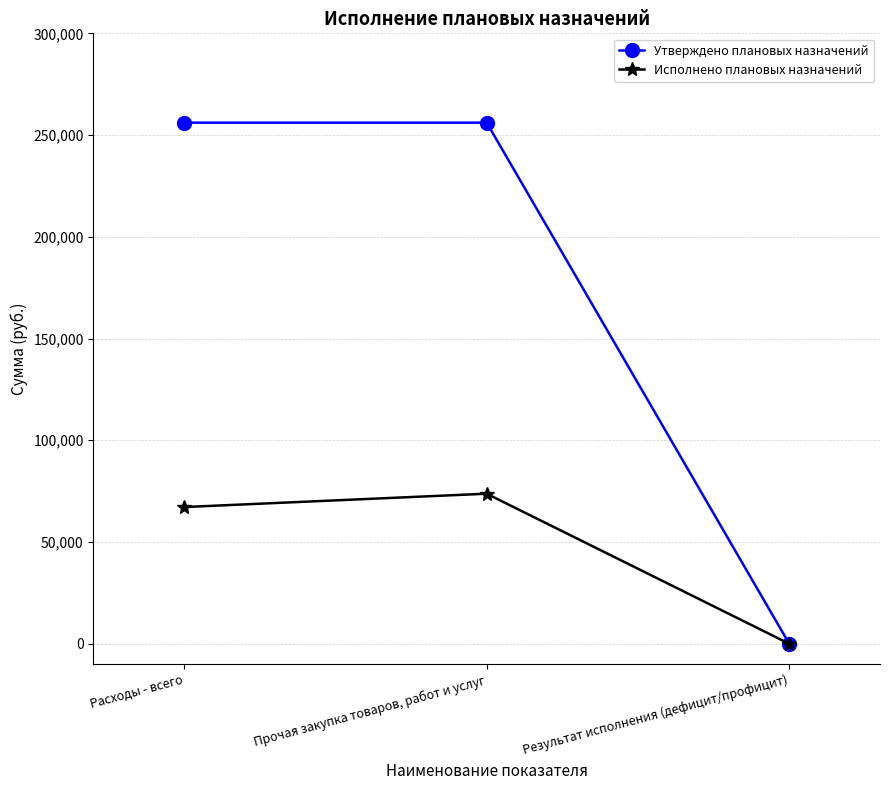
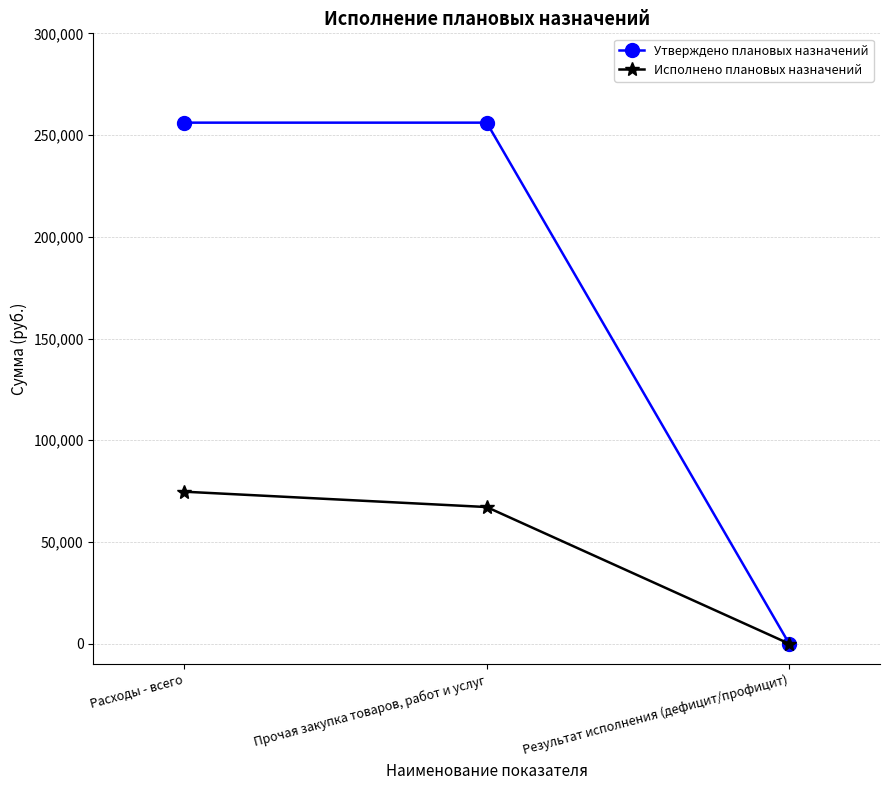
Исполнено плановых назначений, Расходы - всего: 67,000 -> 75,000
Исполнено плановых назначений, Прочая закупка товаров, работ и услуг: 74,000 -> 67,000
